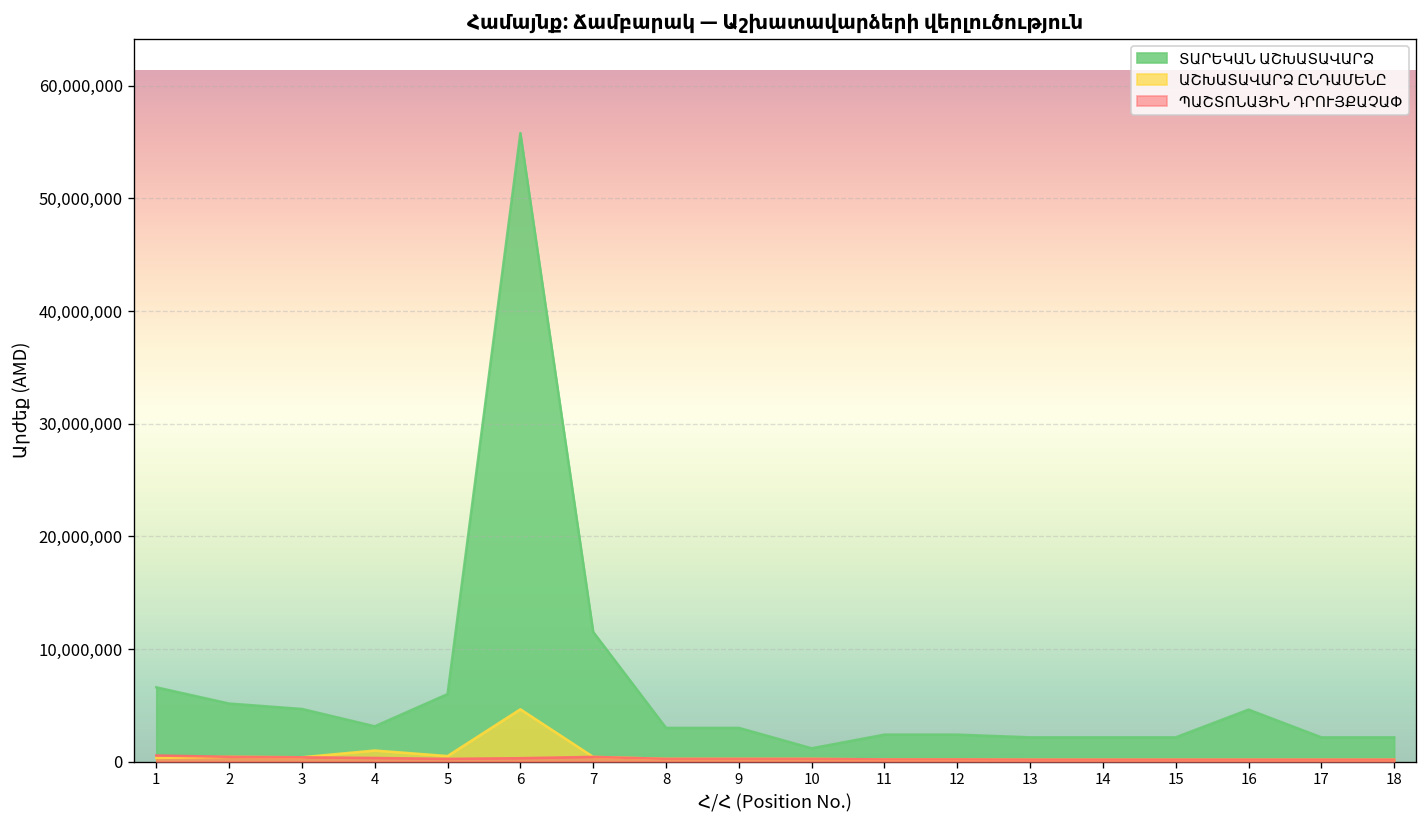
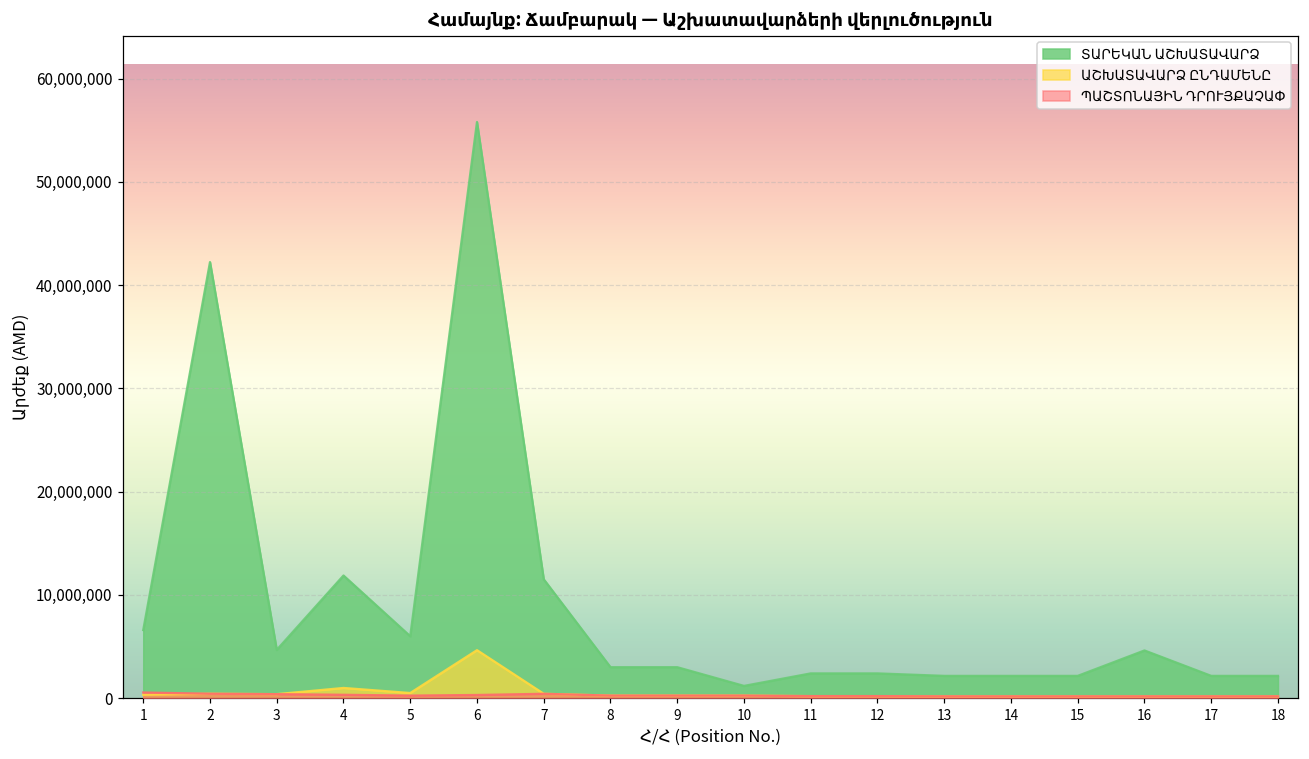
ՏԱՐԵԿԱՆ ԱՇԽԱՏԱՎԱՐՁ, 2: 5,000,000 -> 42,000,000
ՏԱՐԵԿԱՆ ԱՇԽԱՏԱՎԱՐՁ, 4: 3,000,000 -> 12,000,000
